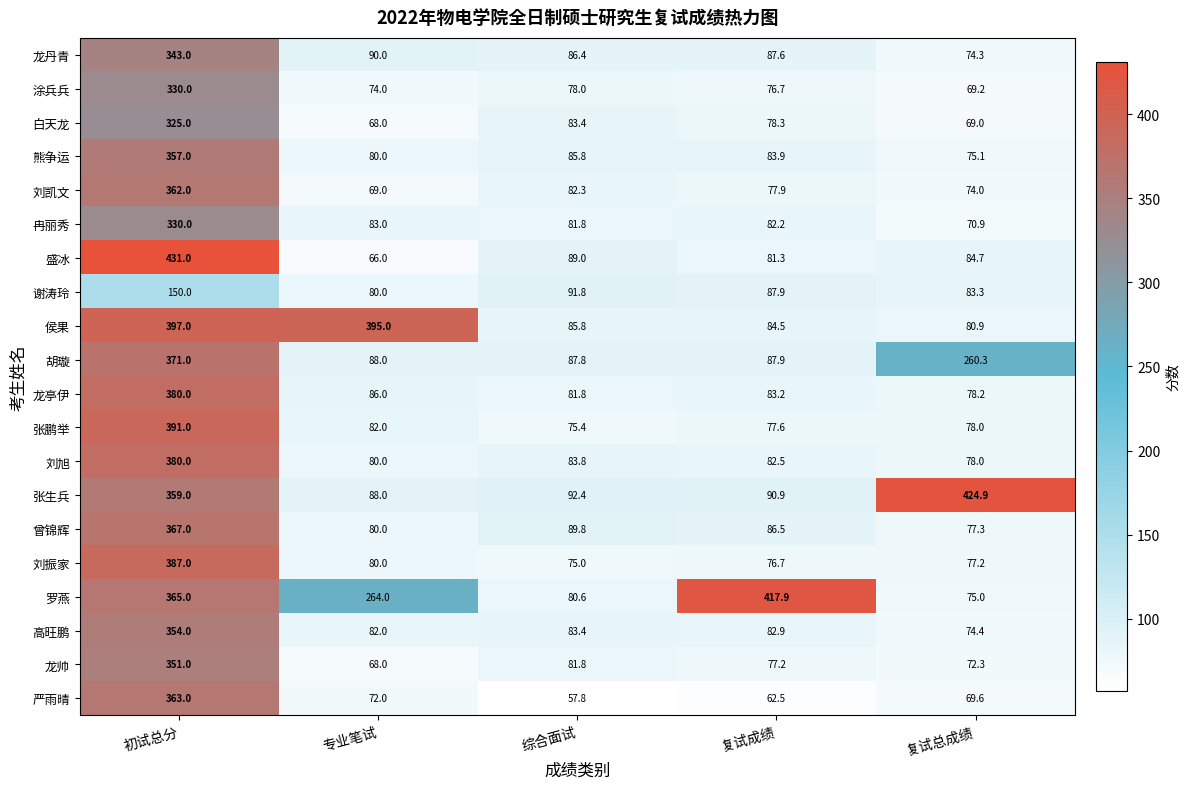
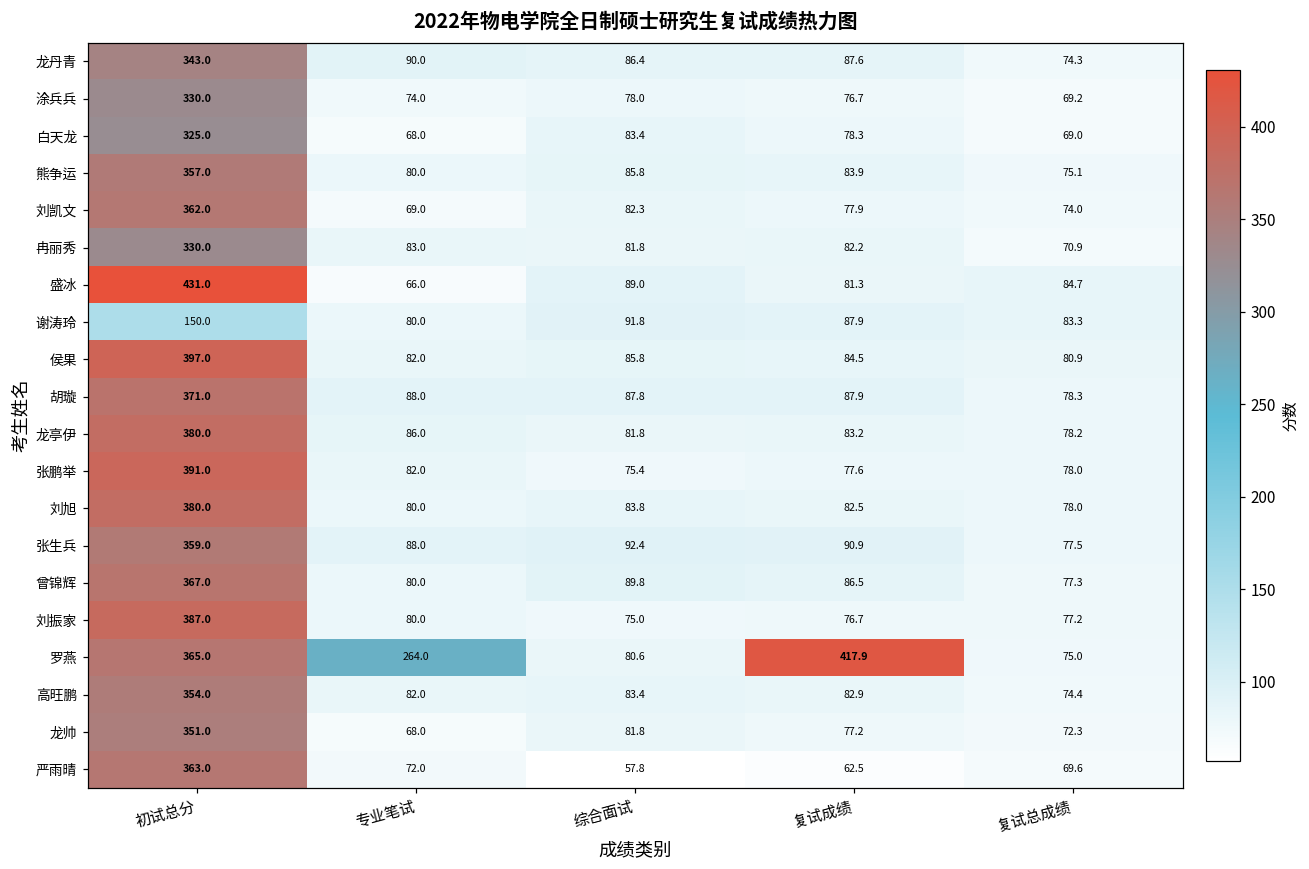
侯果, 专业笔试: 395.0 -> 82.0
胡璇, 复试总成绩: 260.3 -> 78.3
张生兵, 复试总成绩: 424.9 -> 77.5
